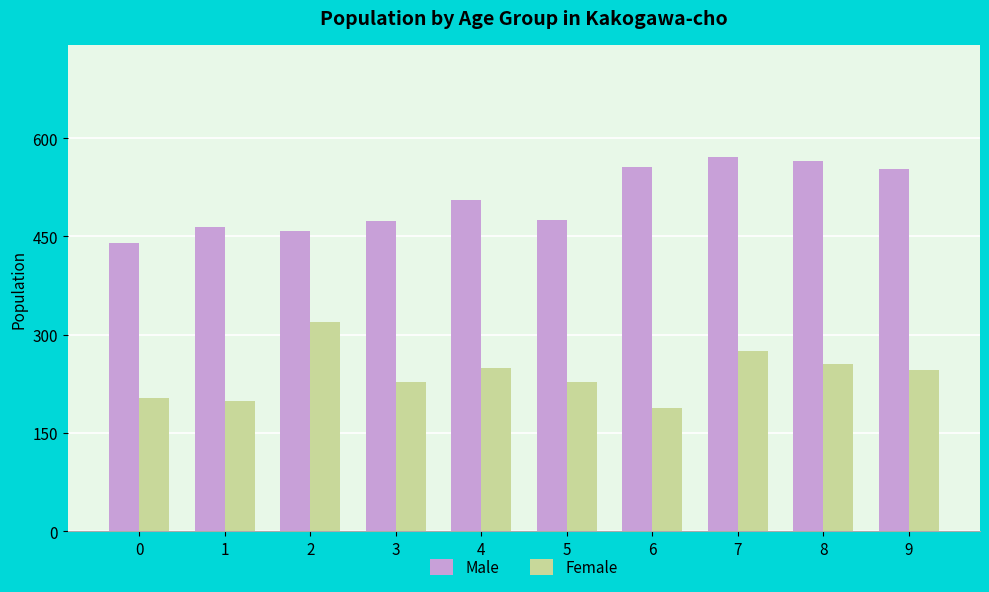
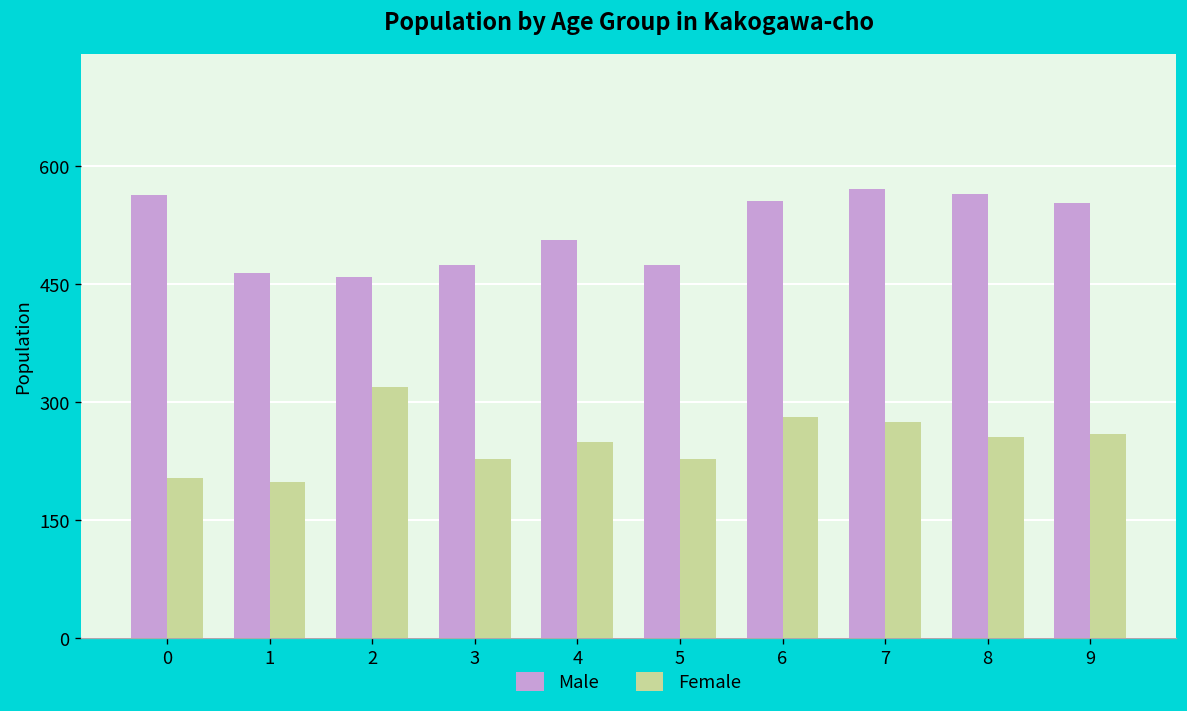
Male, 0: 440 -> 560
Female, 6: 190 -> 280
Female, 9: 250 -> 260
